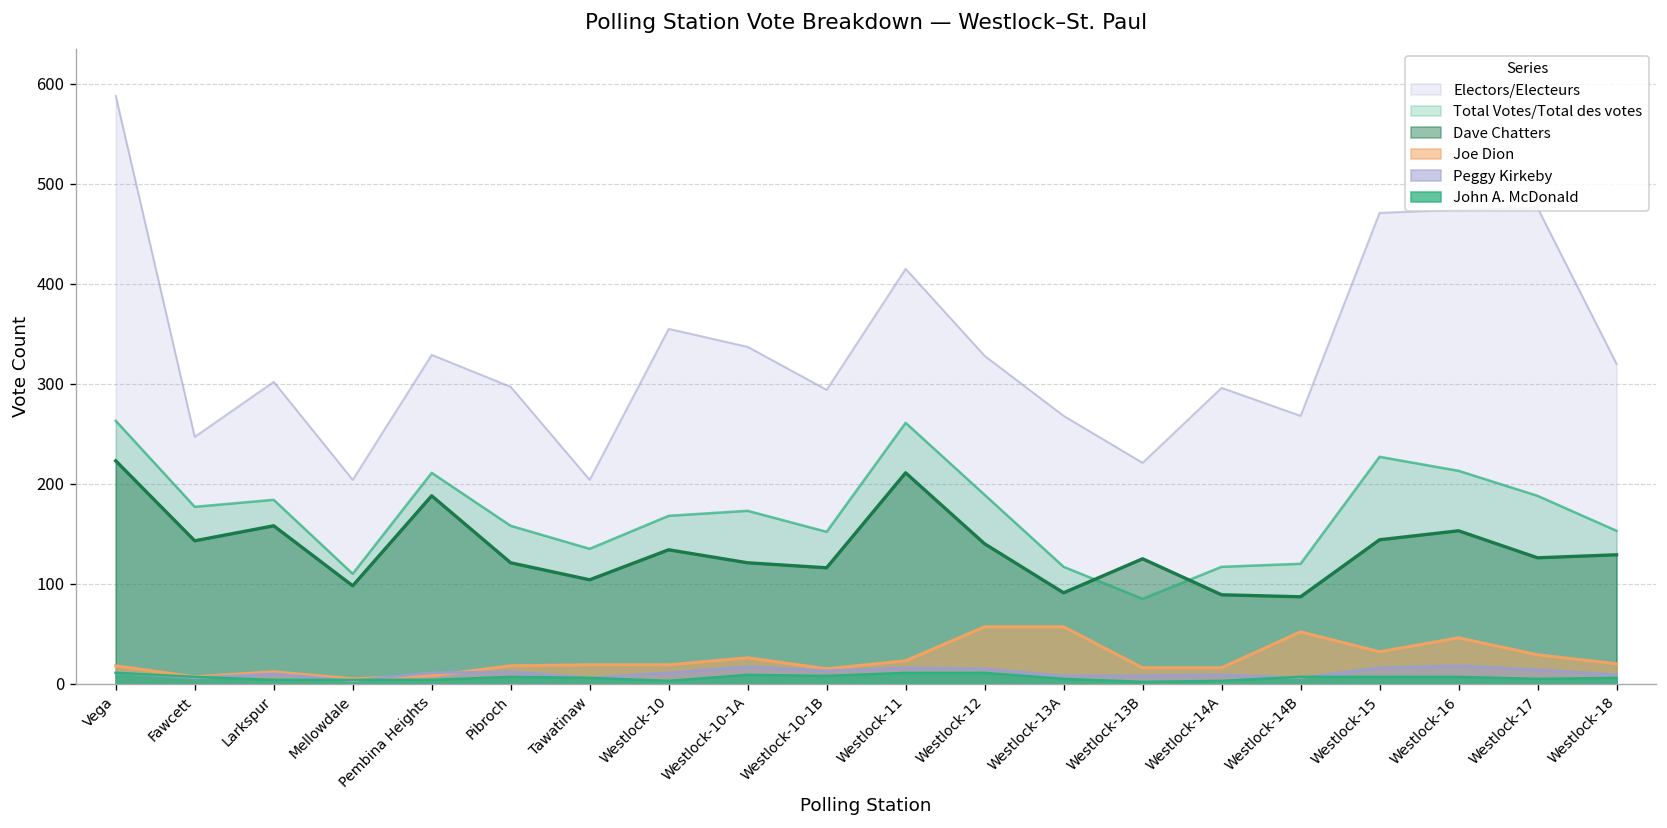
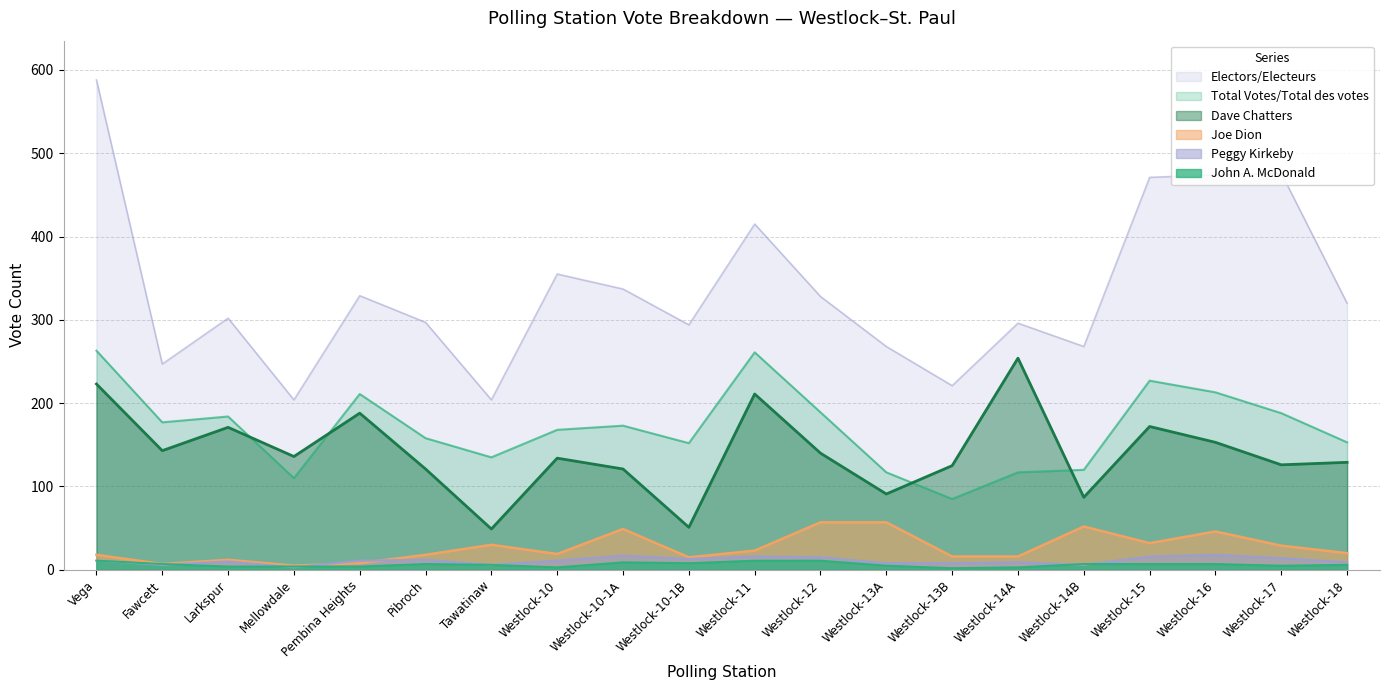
Dave Chatters, Larkspur: 160 -> 170
Dave Chatters, Mellowdale: 100 -> 140
Dave Chatters, Tawatinaw: 100 -> 50
Joe Dion, Tawatinaw: 20 -> 30
Joe Dion, Westlock-10-1A: 30 -> 50
Dave Chatters, Westlock-10-1B: 120 -> 50
Dave Chatters, Westlock-14A: 90 -> 250
Dave Chatters, Westlock-15: 140 -> 170
